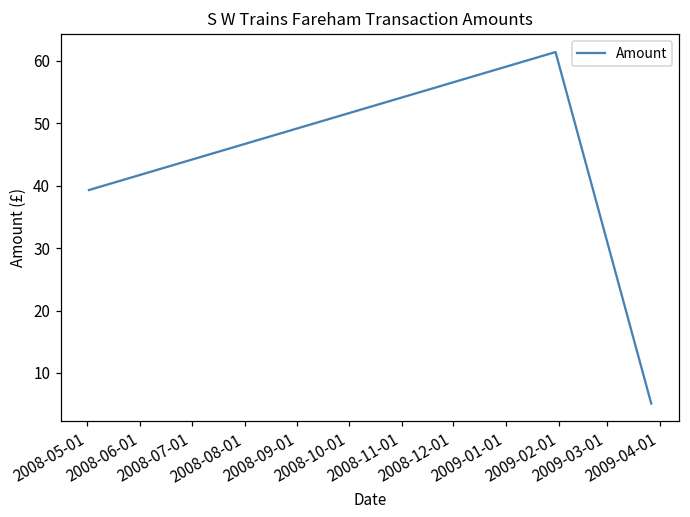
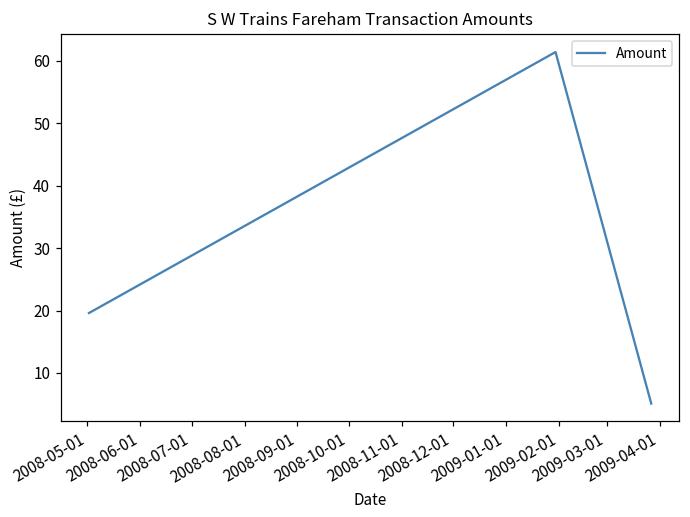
2008-05-01: 39 -> 20
